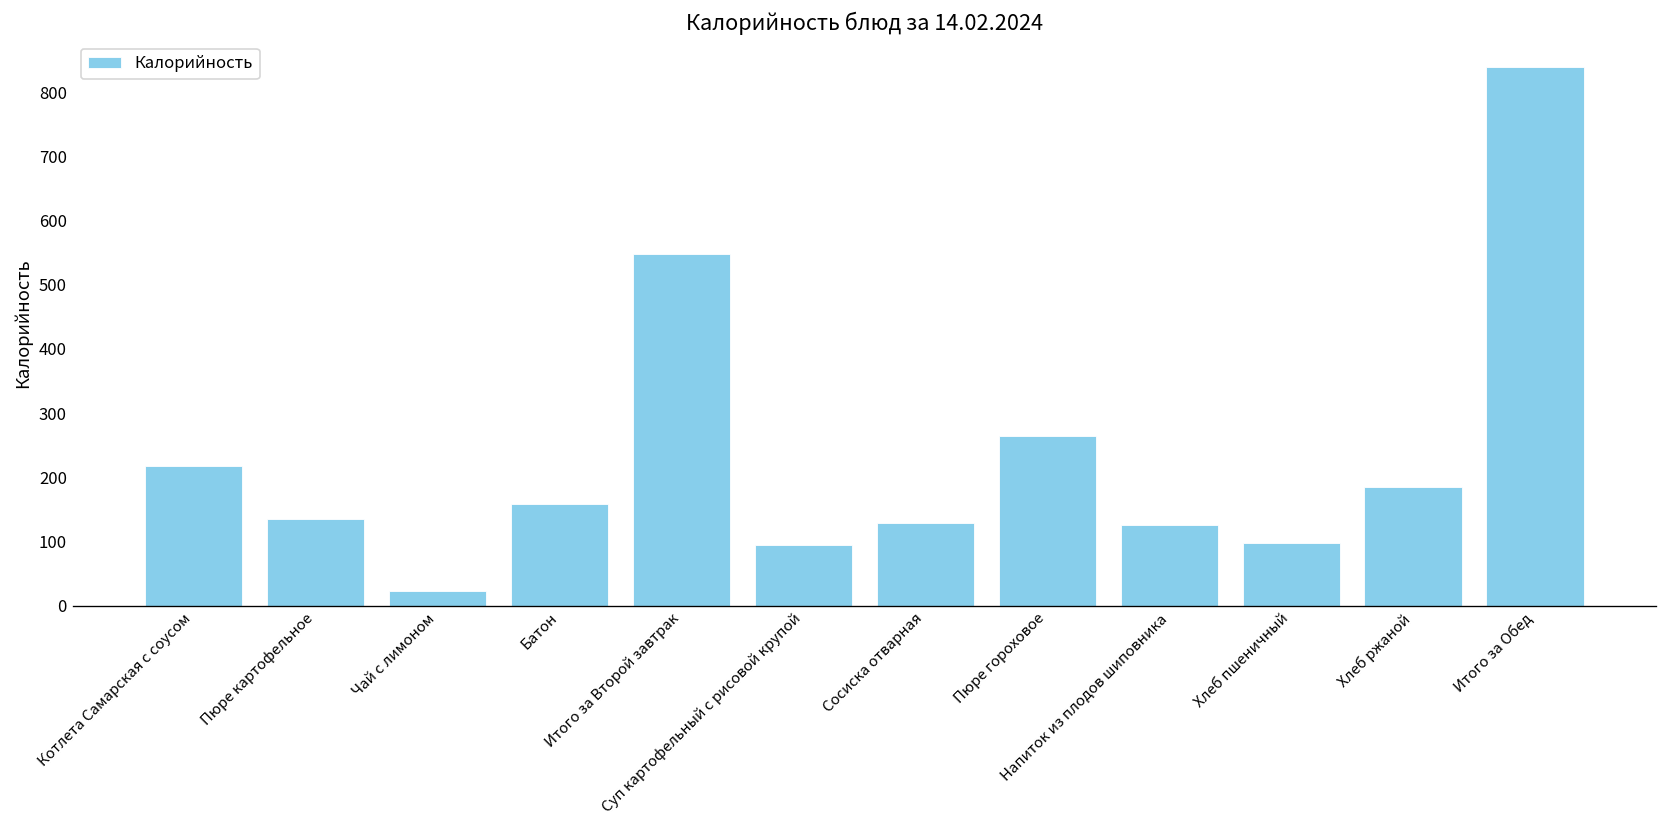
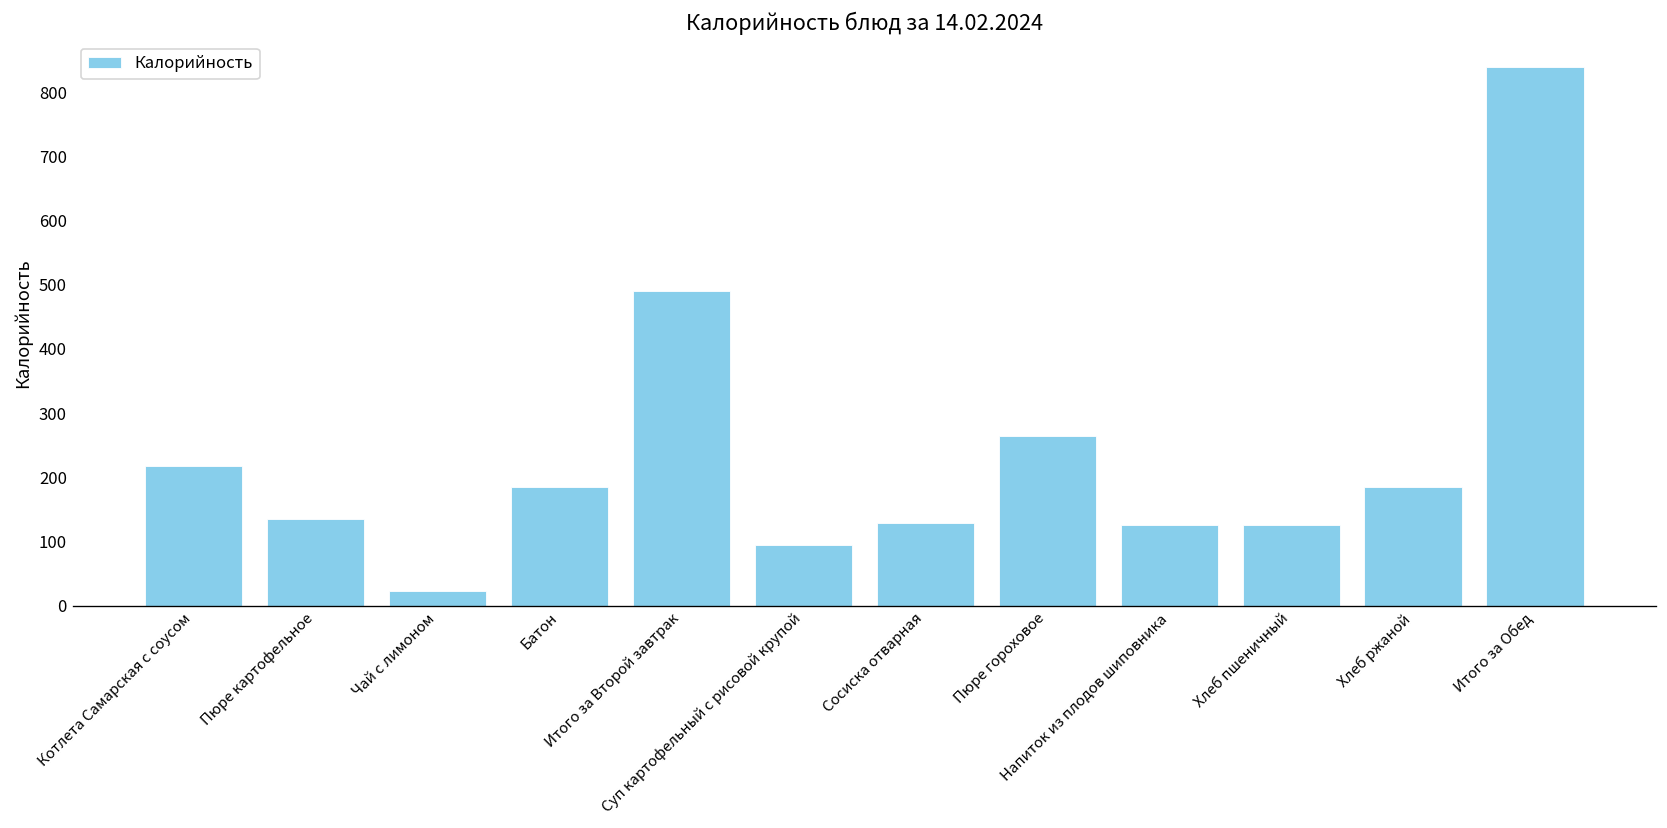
Батон: 160 -> 190
Итого за Второй завтрак: 550 -> 490
Хлеб пшеничный: 100 -> 130
